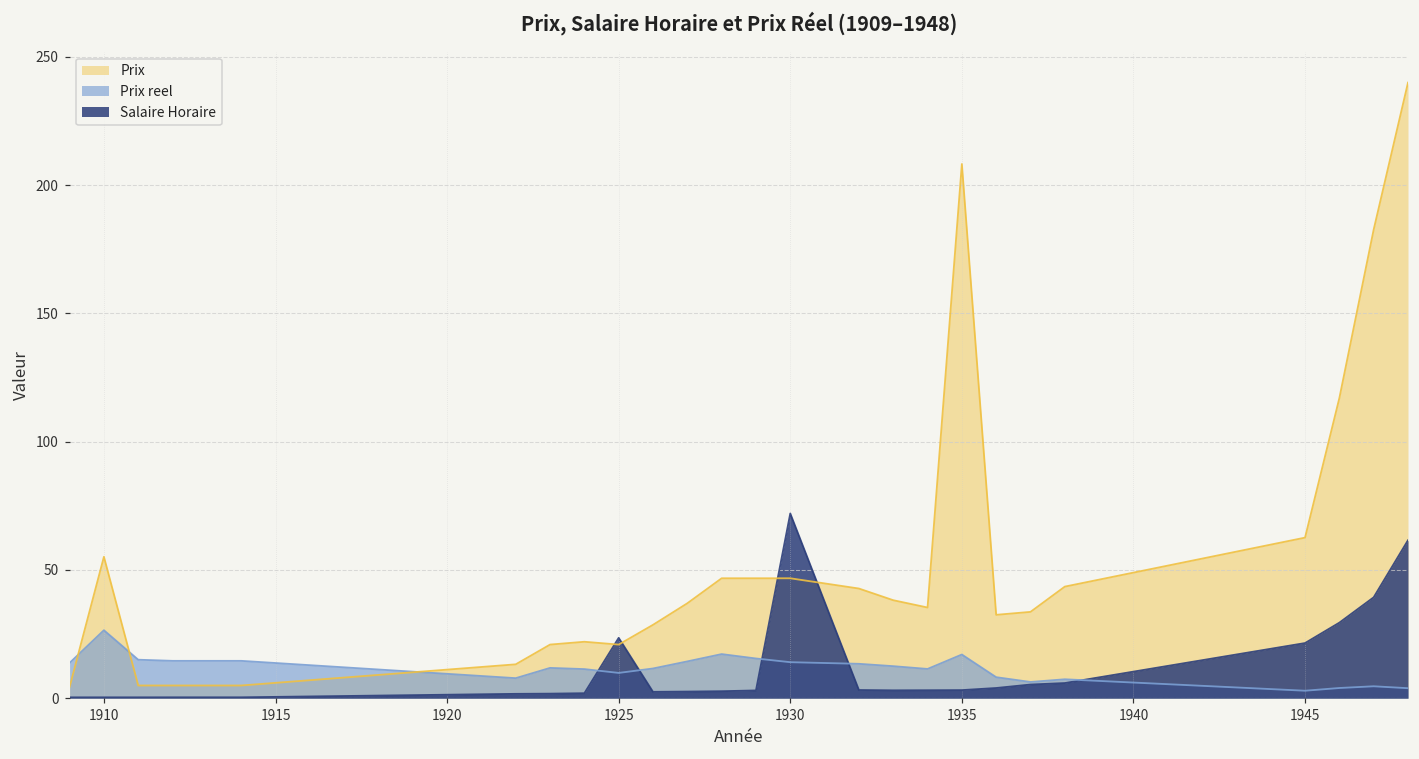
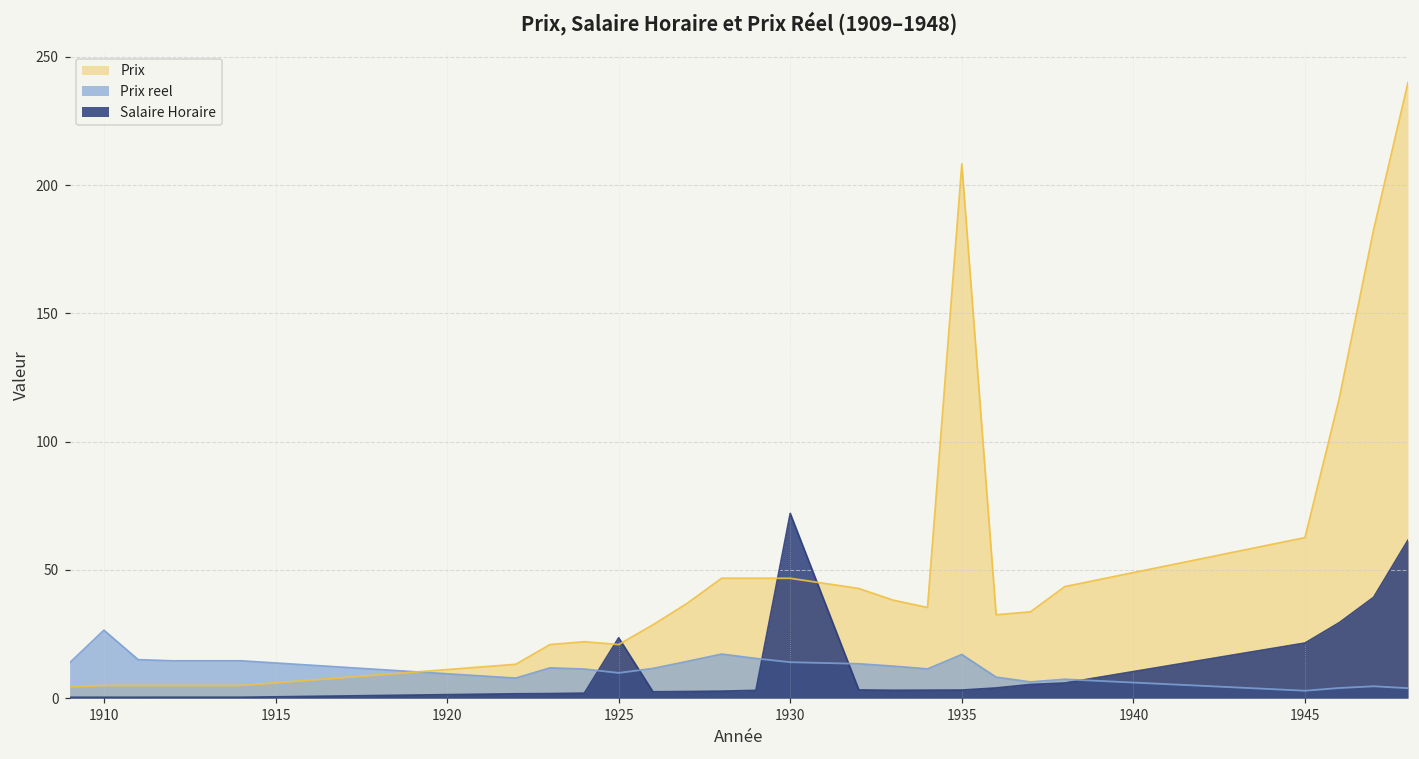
Prix, 1910: 55 -> 5
